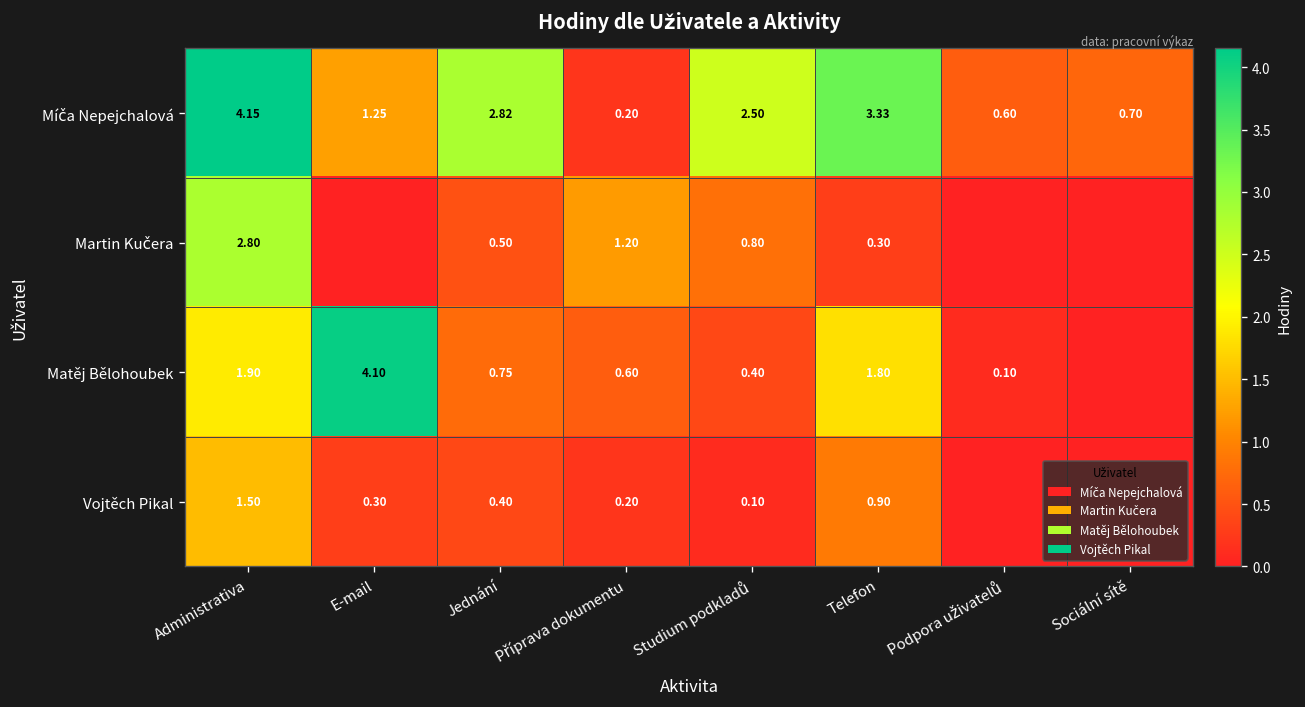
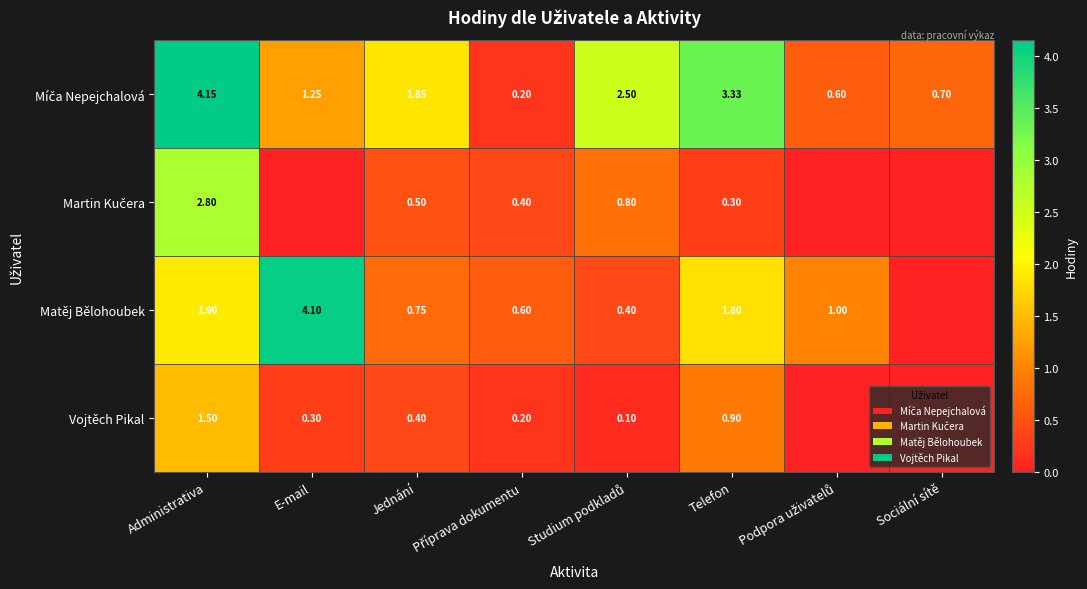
Míča Nepejchalová, Jednání: 2.82 -> 1.85
Martin Kučera, Příprava dokumentu: 1.20 -> 0.40
Matěj Bělohoubek, Podpora uživatelů: 0.10 -> 1.00
